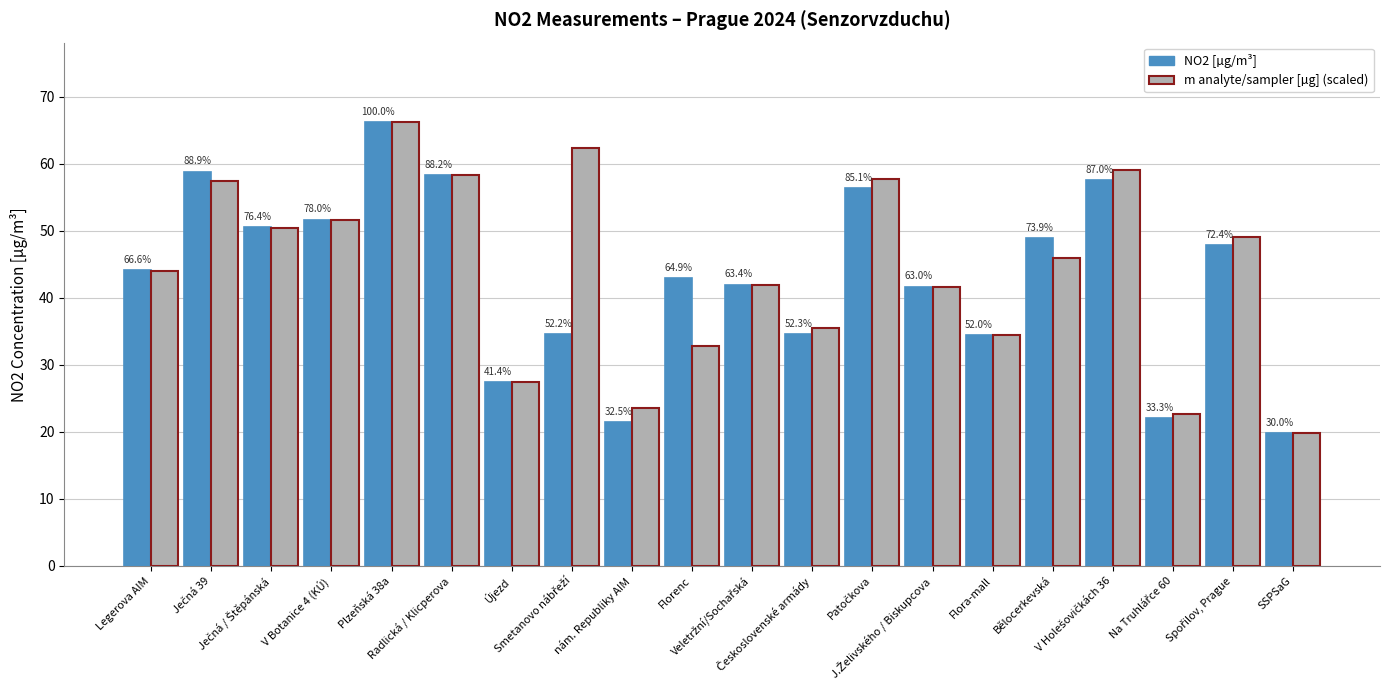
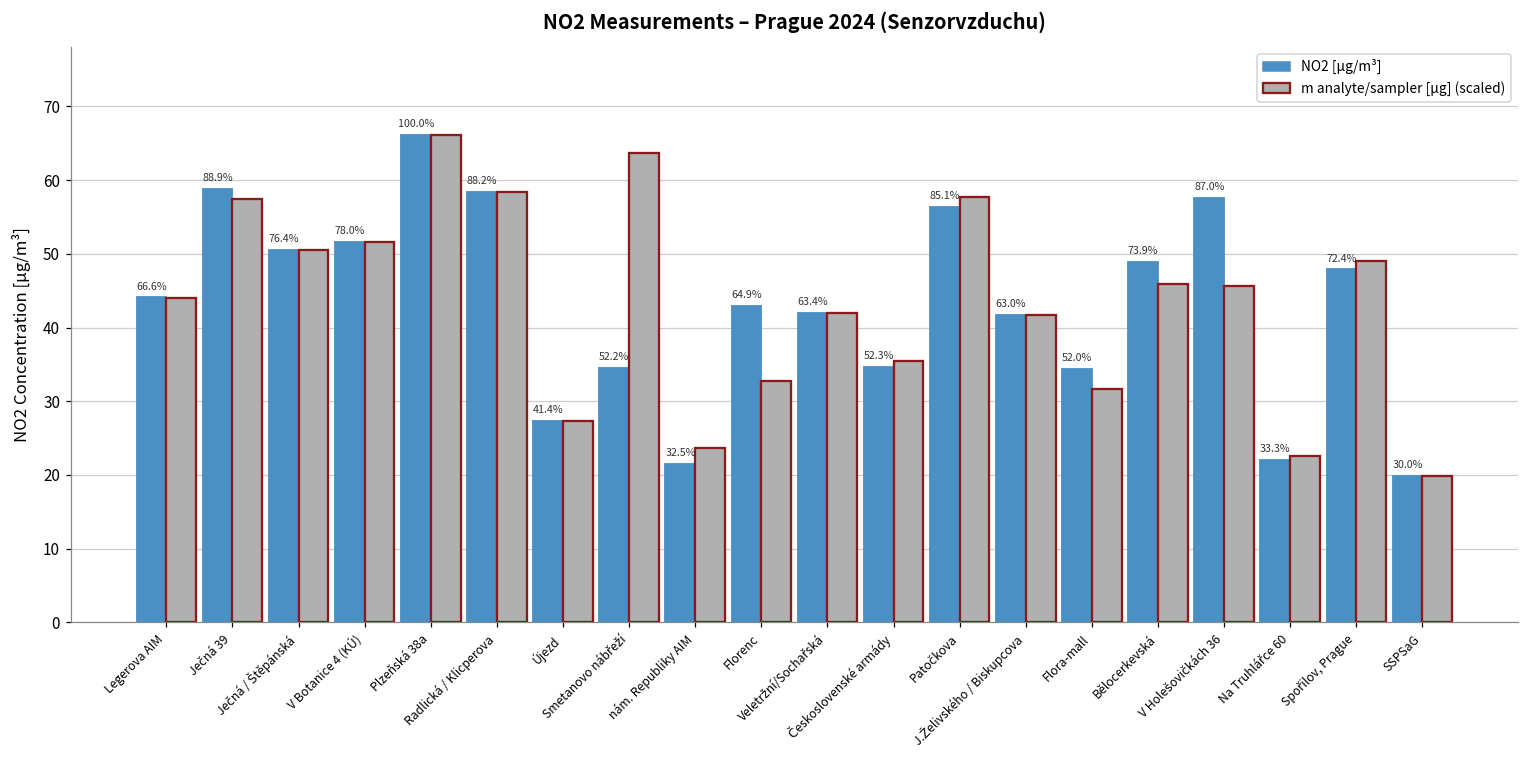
m analyte/sampler [µg] (scaled), Smetanovo nábřeží: 62 -> 64
m analyte/sampler [µg] (scaled), Flora-mall: 34 -> 32
m analyte/sampler [µg] (scaled), V Holešovičkách 36: 59 -> 46
